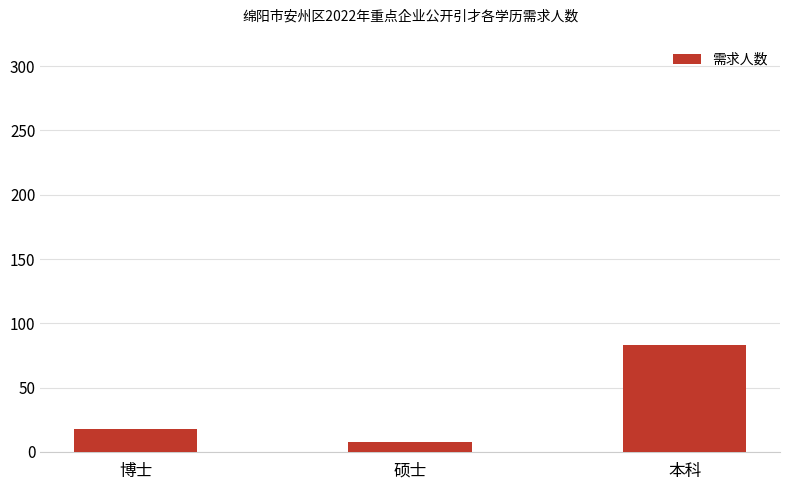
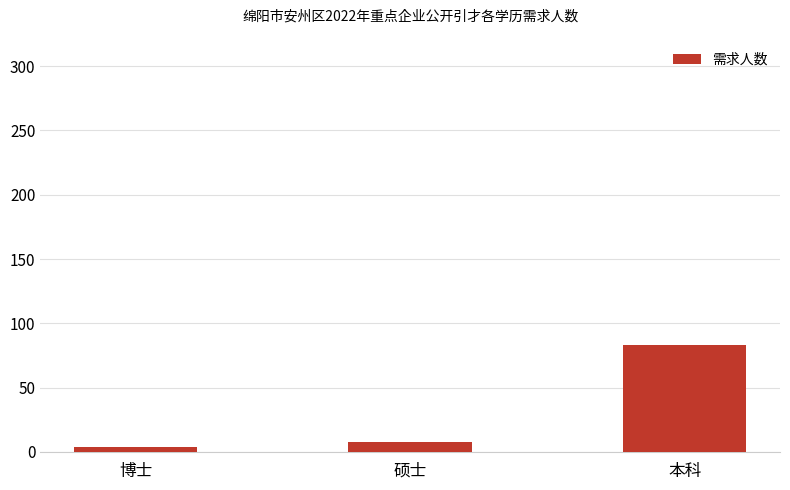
博士: 18 -> 4
